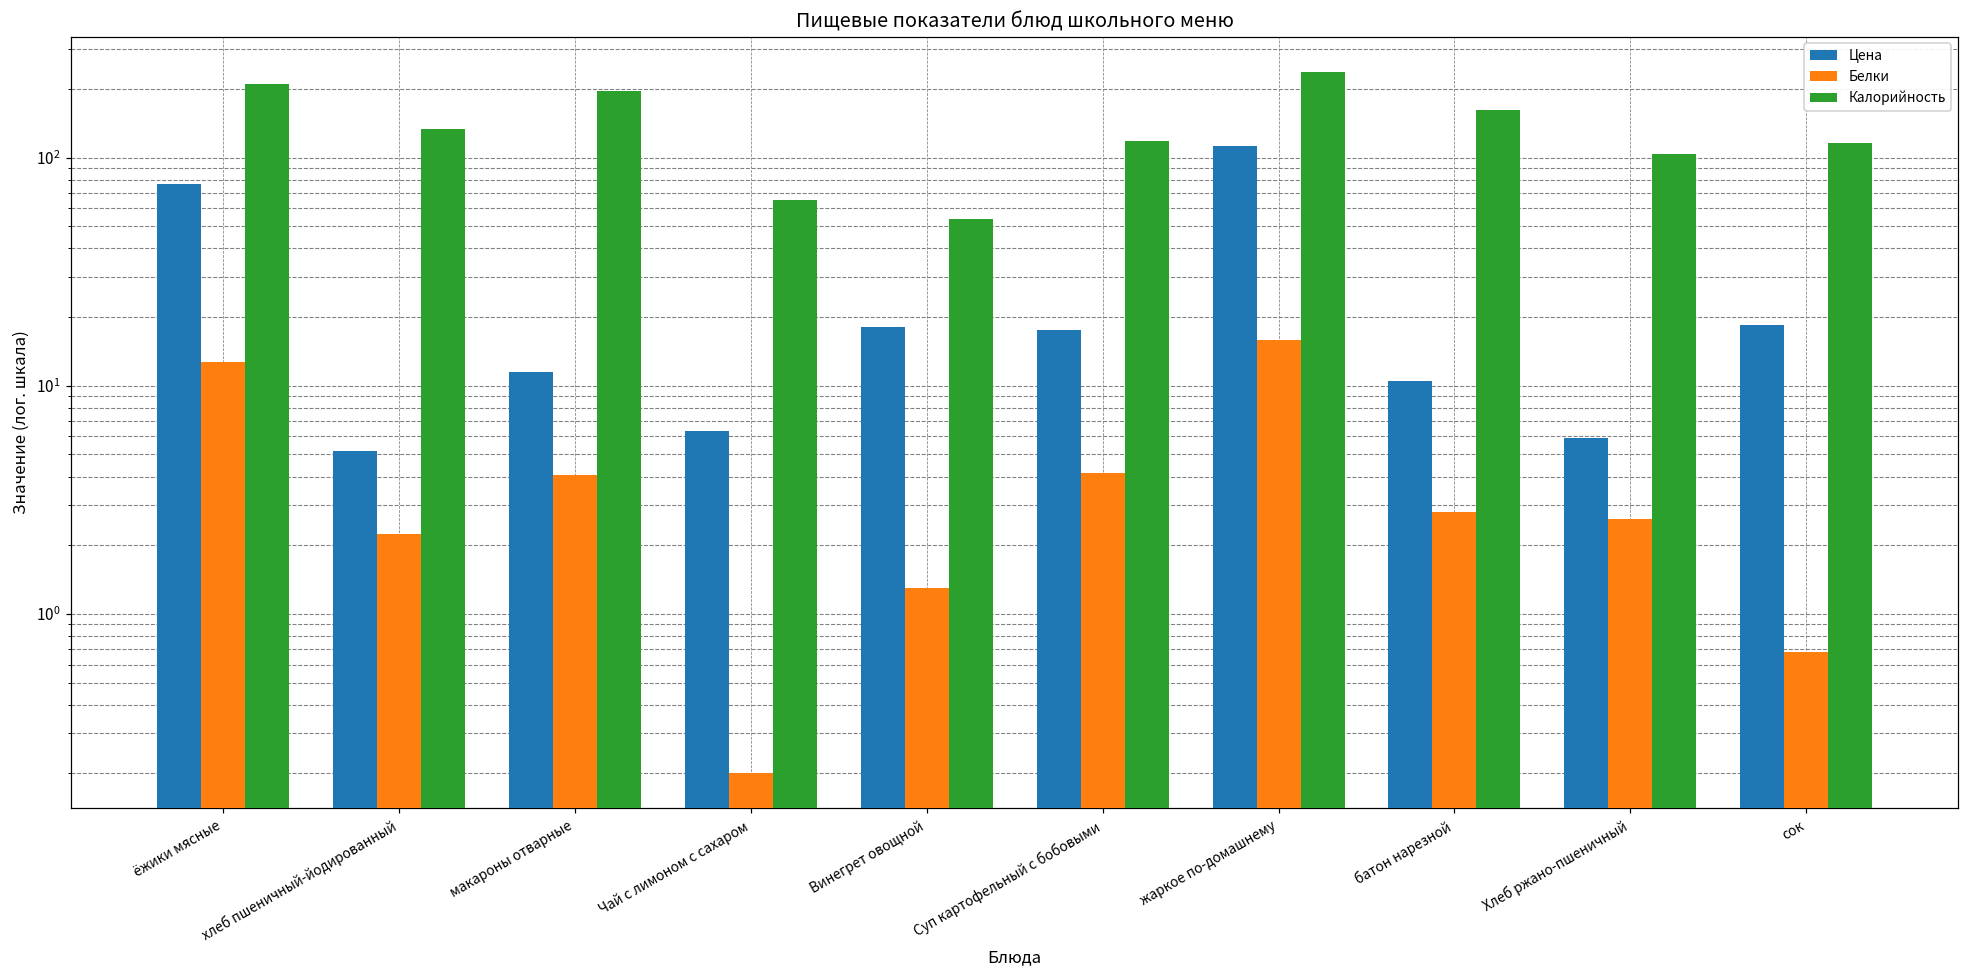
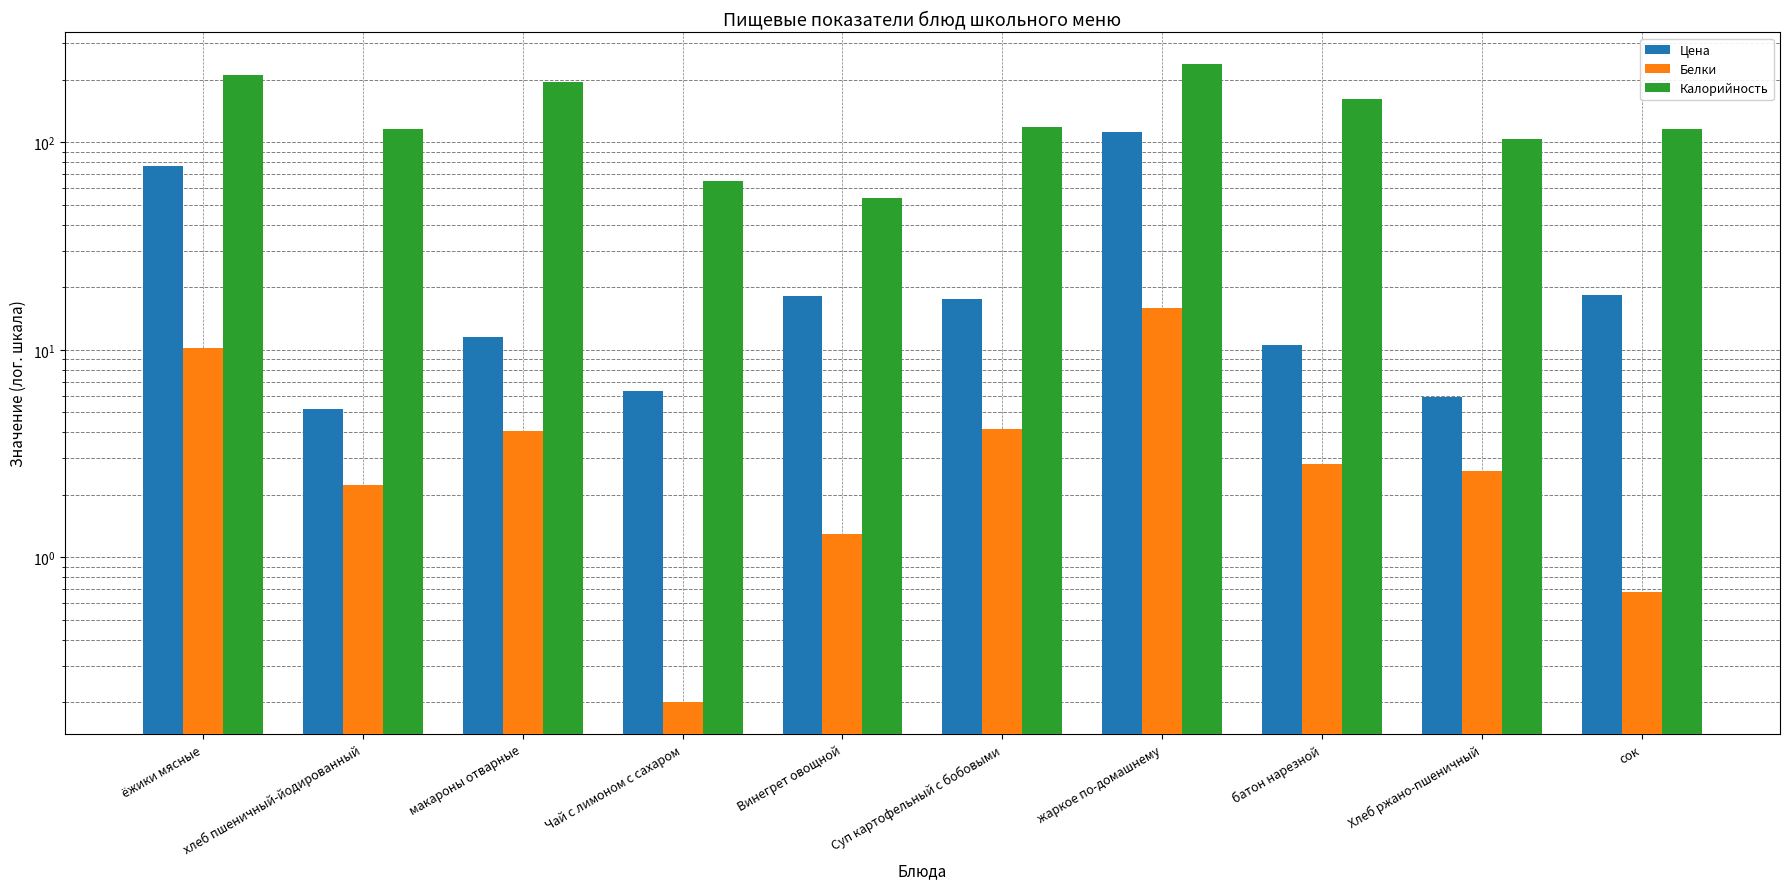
Белки, ёжики мясные: 13 -> 10
Калорийность, хлеб пшеничный-йодированный: 130 -> 120
